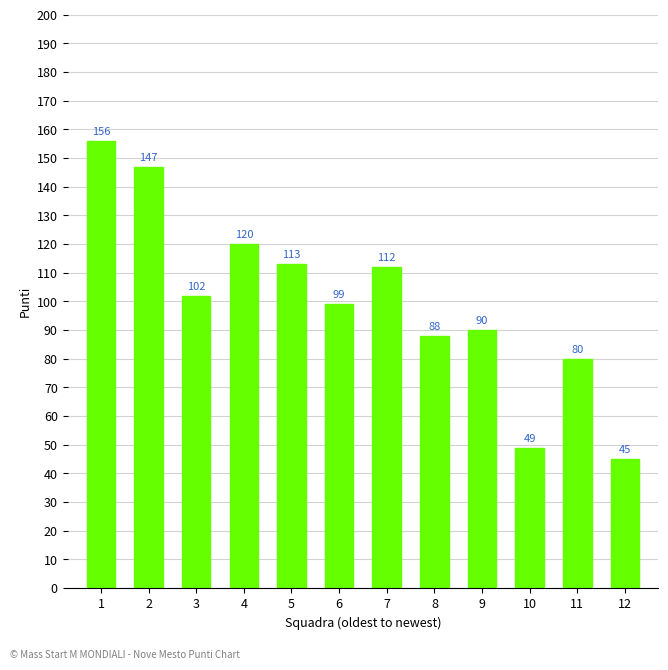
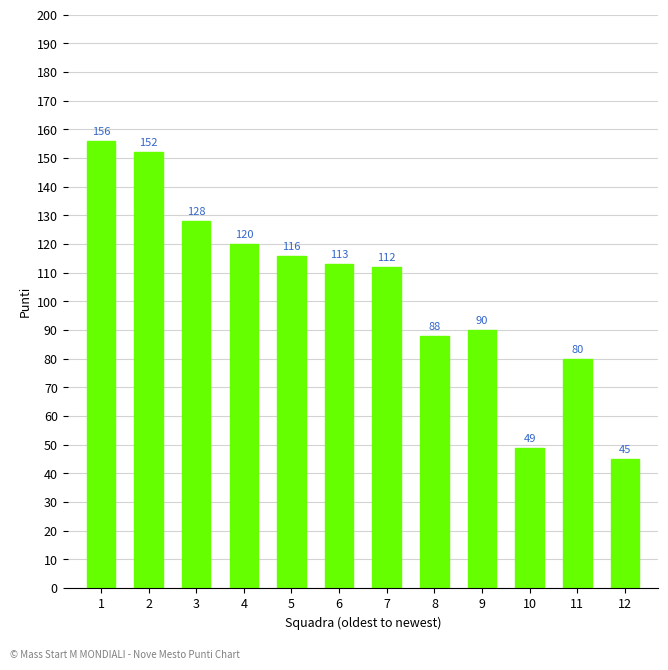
2: 147 -> 152
3: 102 -> 128
5: 113 -> 116
6: 99 -> 113
